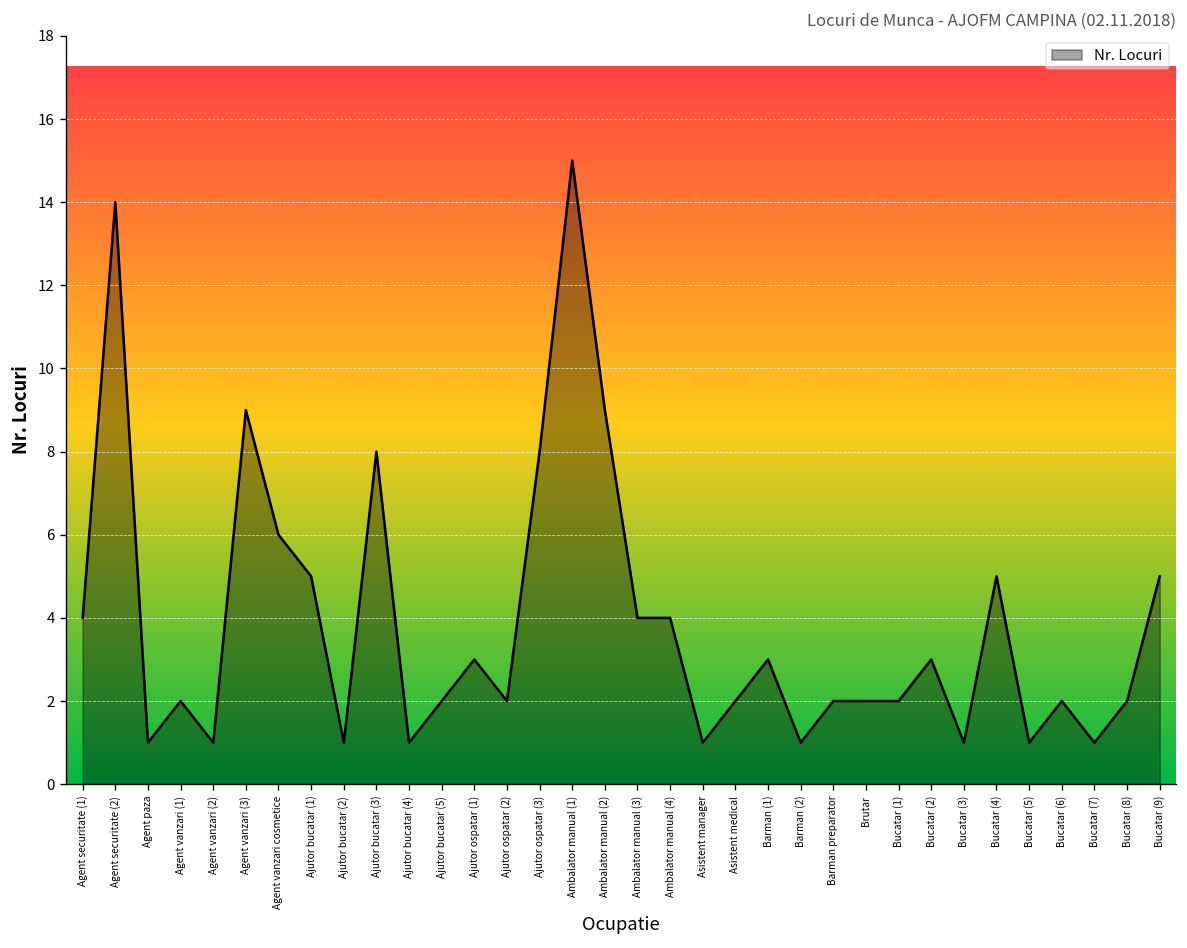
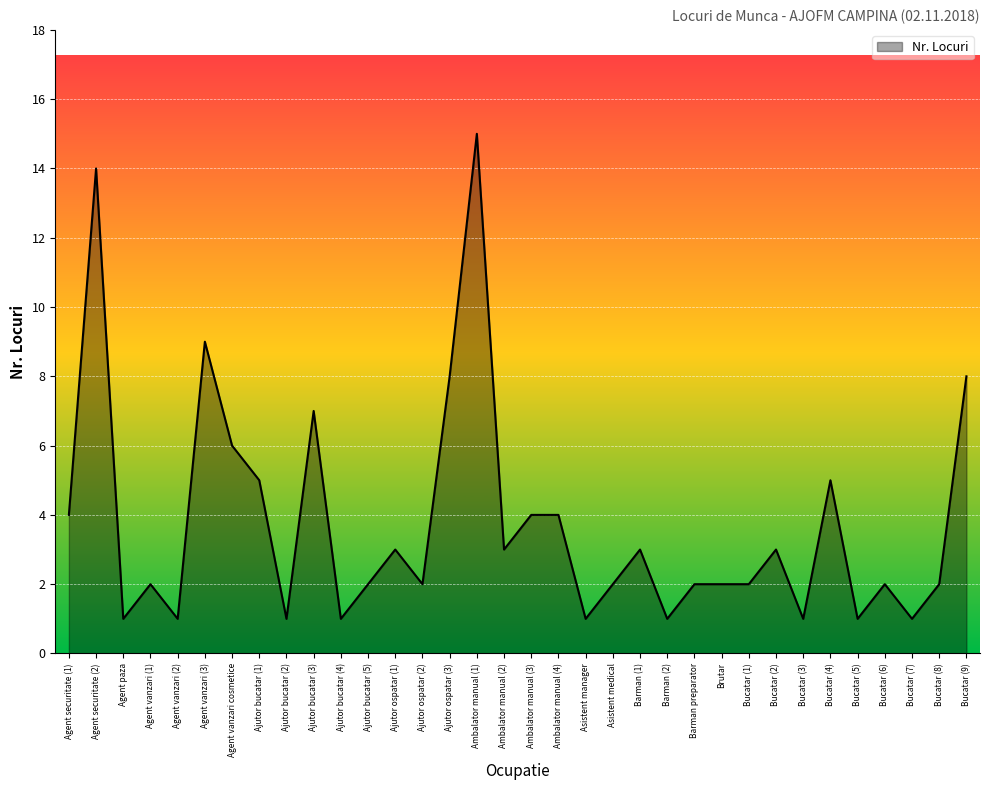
Ajutor bucatar (3): 8 -> 7
Ambalator manual (2): 9 -> 3
Bucatar (9): 5 -> 8
